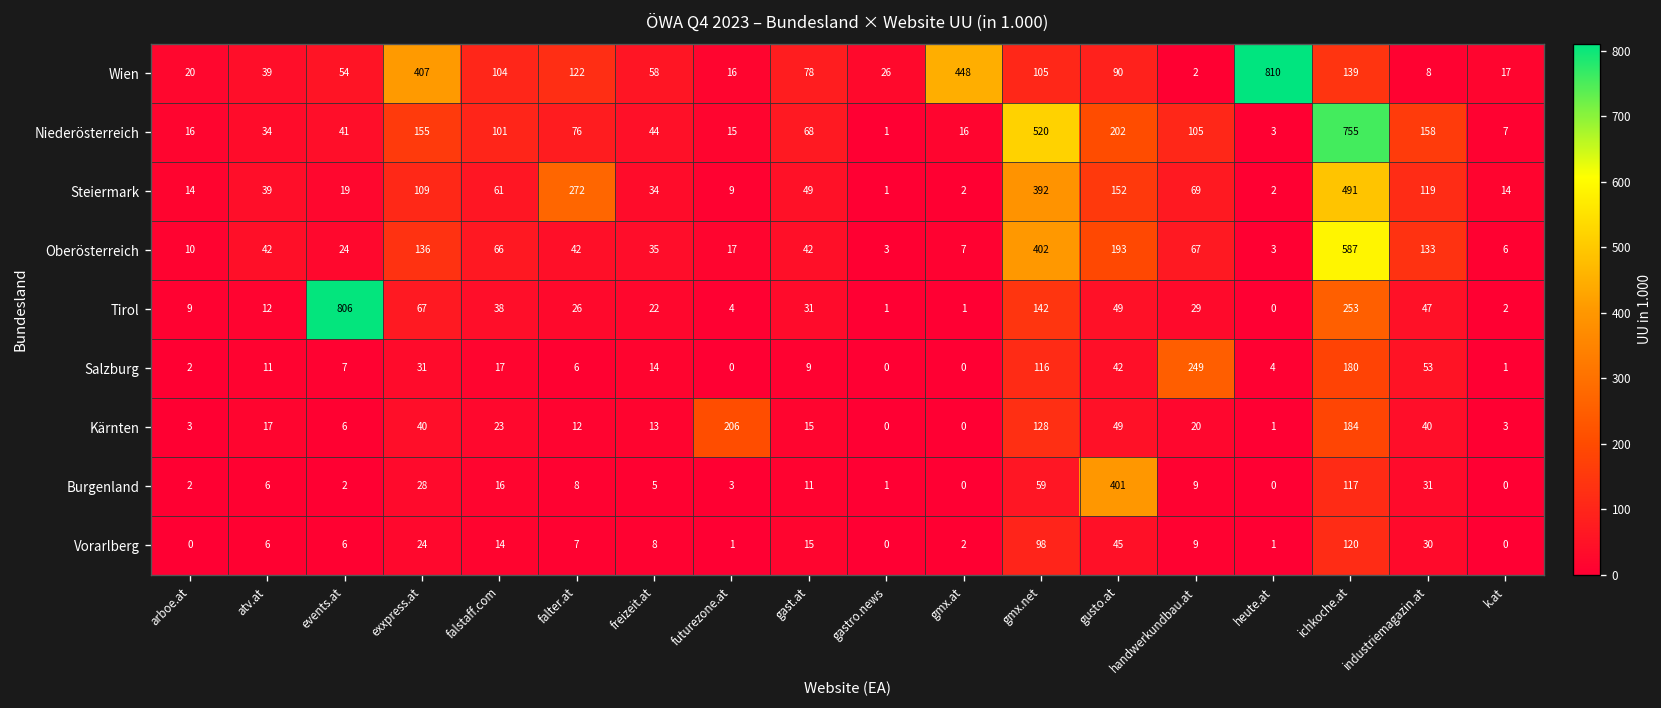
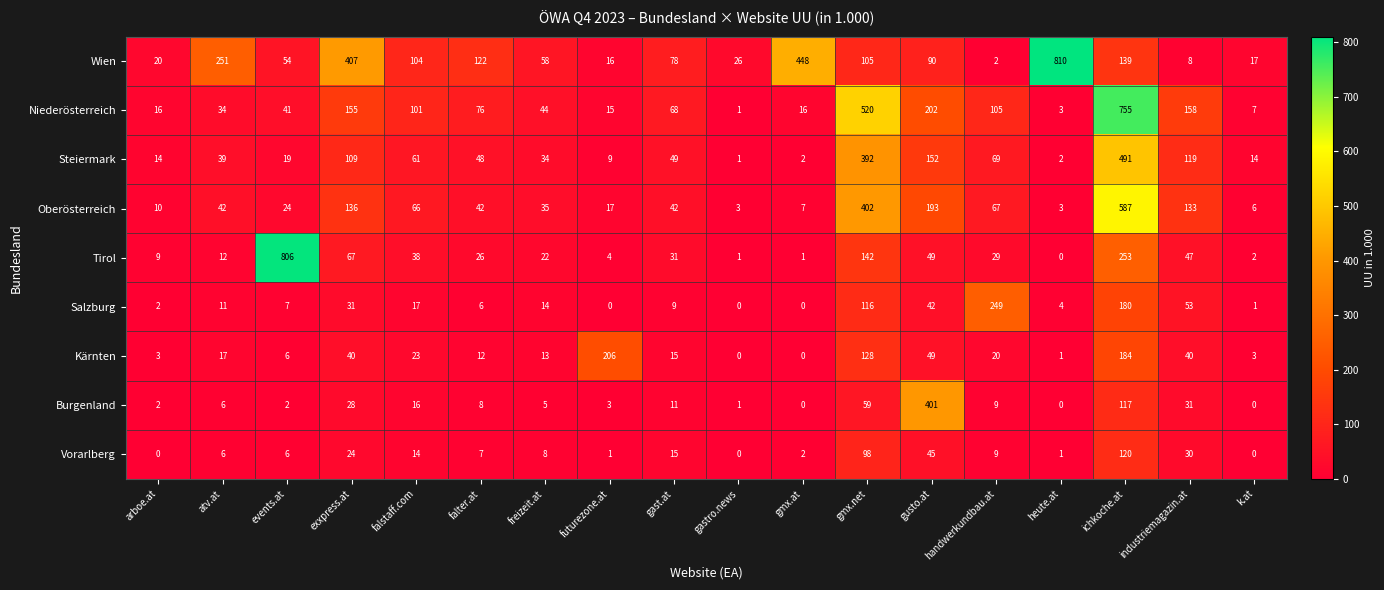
Wien, atv.at: 39 -> 251
Steiermark, falter.at: 272 -> 48
